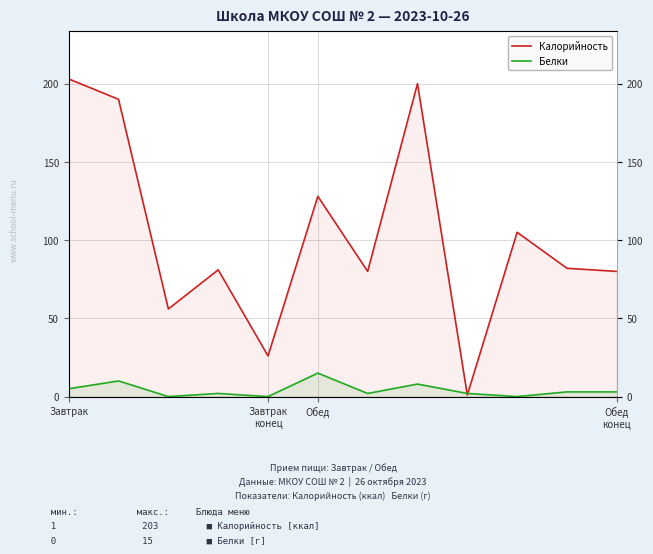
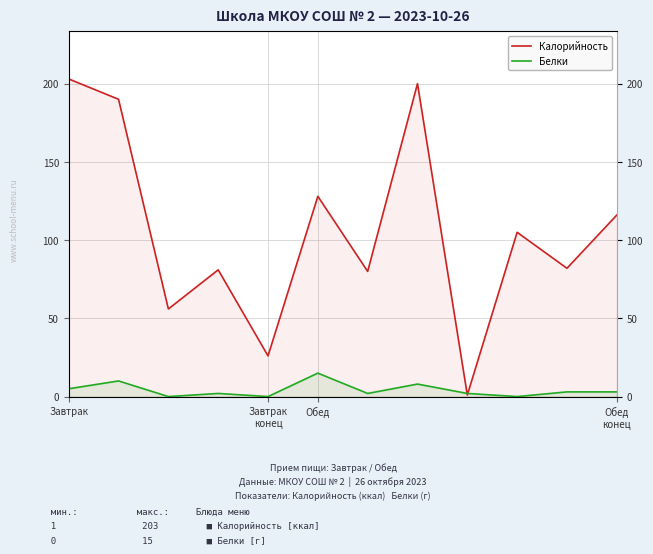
Калорийность, Обед конец: 80 -> 116
